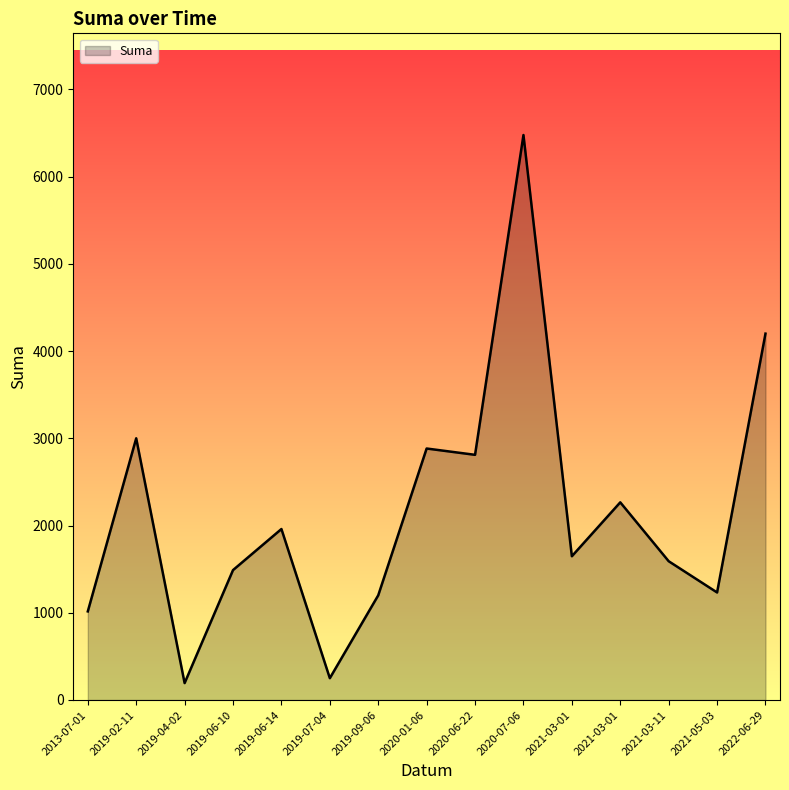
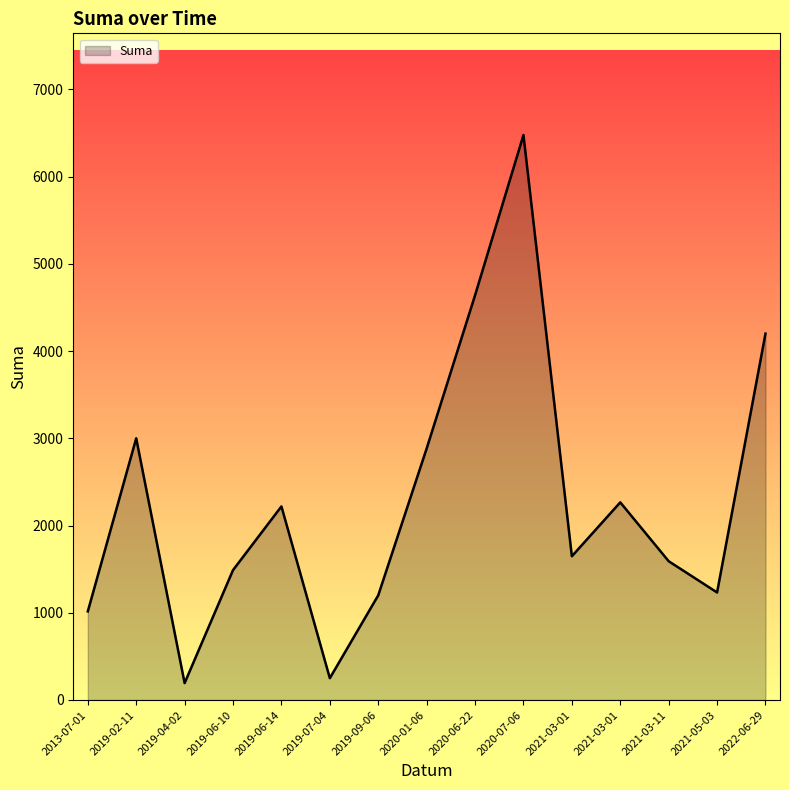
2019-06-14: 2000 -> 2200
2020-06-22: 2800 -> 4600
